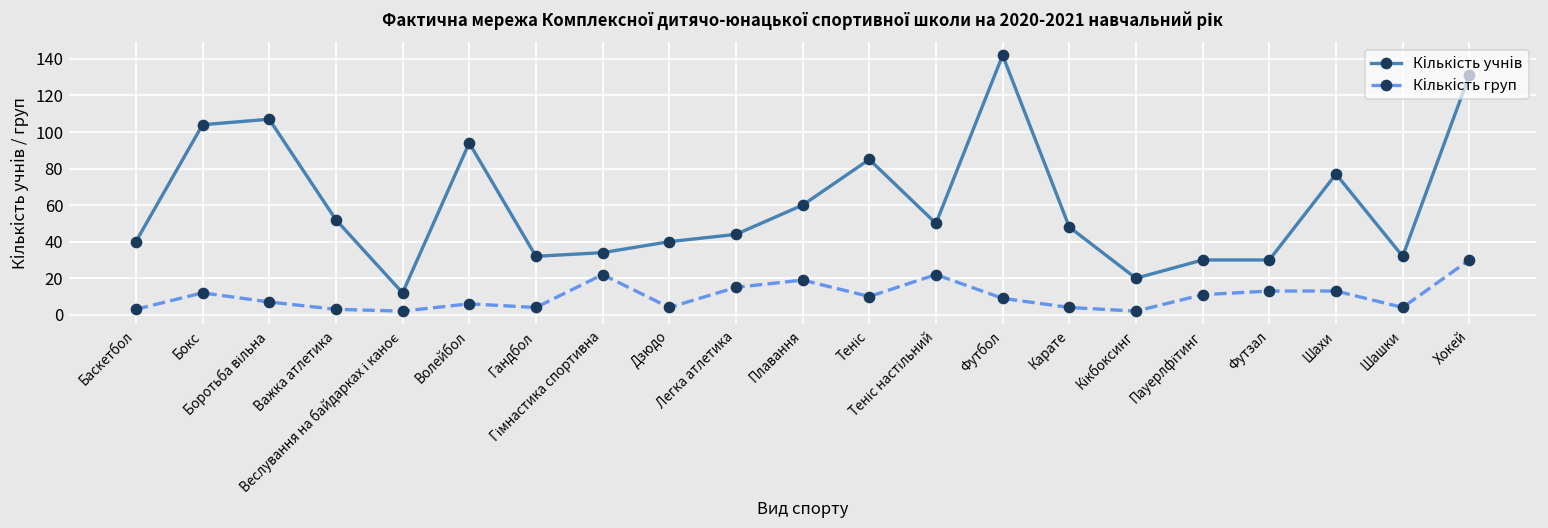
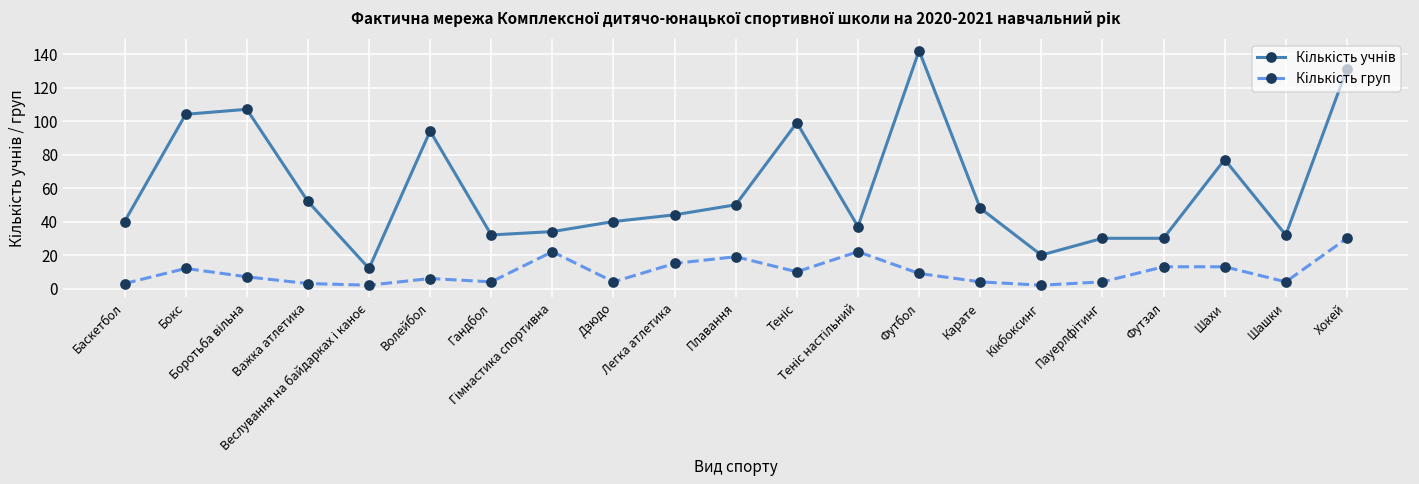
Кількість учнів, Плавання: 60 -> 50
Кількість учнів, Теніс: 85 -> 99
Кількість учнів, Теніс настільний: 50 -> 37
Кількість груп, Пауерлфітинг: 11 -> 4
